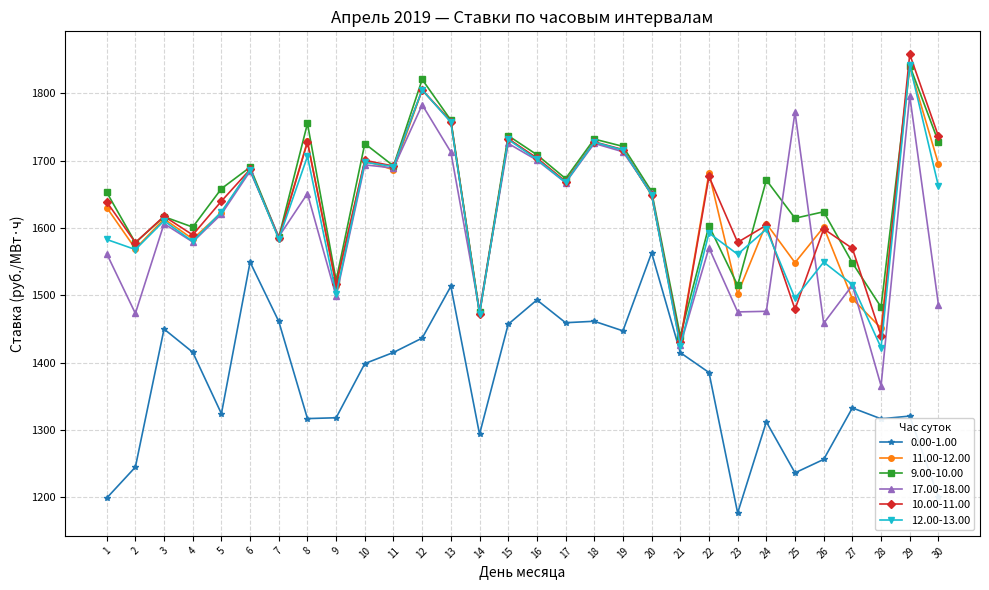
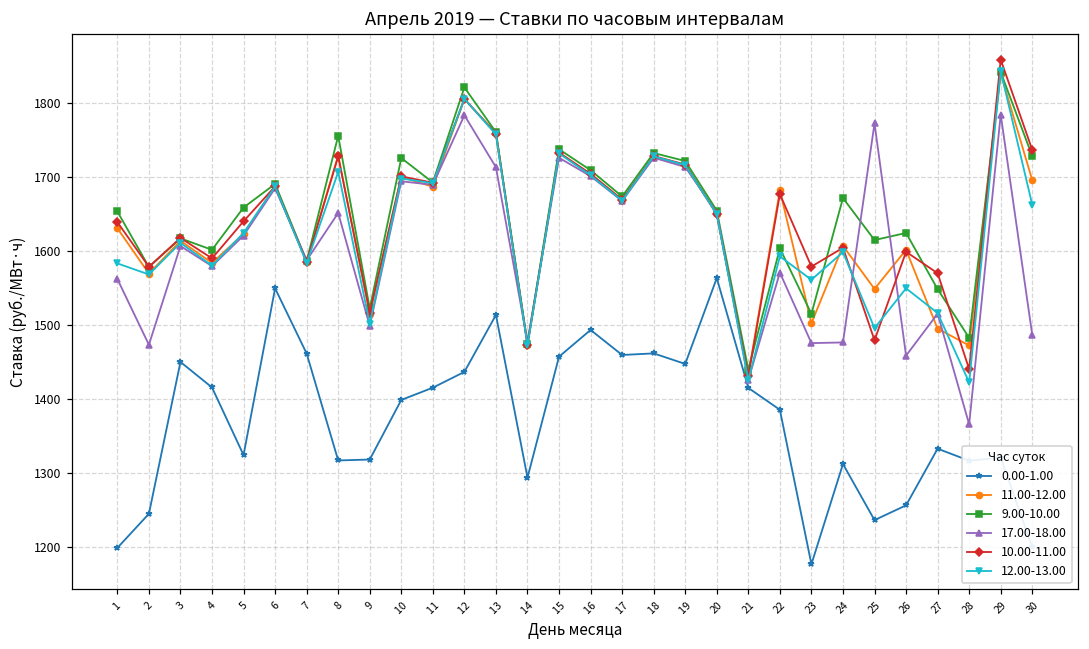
11.00-12.00, 28: 1450 -> 1470
17.00-18.00, 29: 1800 -> 1780
